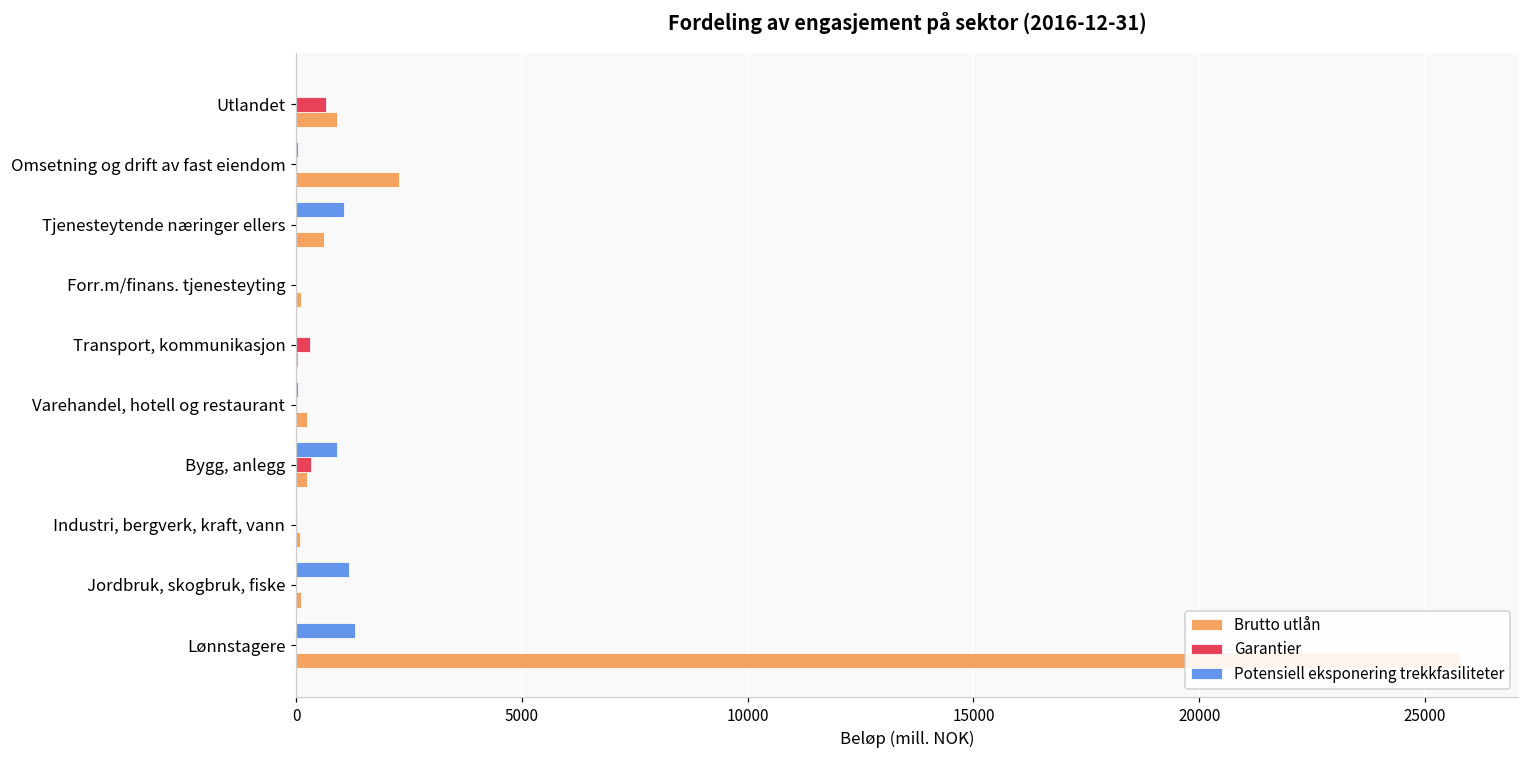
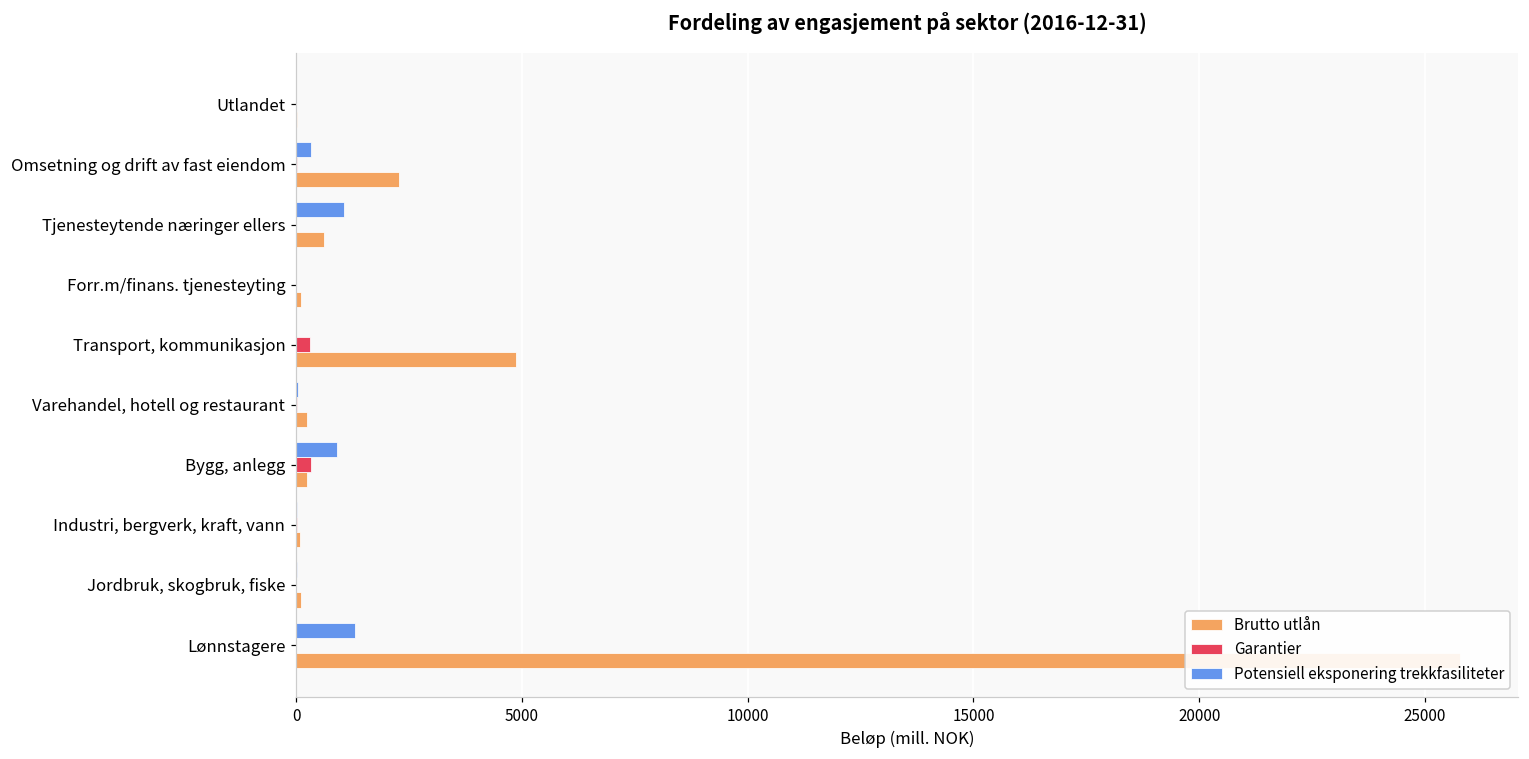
Garantier, Utlandet: 700 -> 0
Brutto utlån, Utlandet: 900 -> 0
Potensiell eksponering trekkfasiliteter, Omsetning og drift av fast eiendom: 0 -> 300
Brutto utlån, Transport, kommunikasjon: 100 -> 4900
Potensiell eksponering trekkfasiliteter, Jordbruk, skogbruk, fiske: 1200 -> 0
